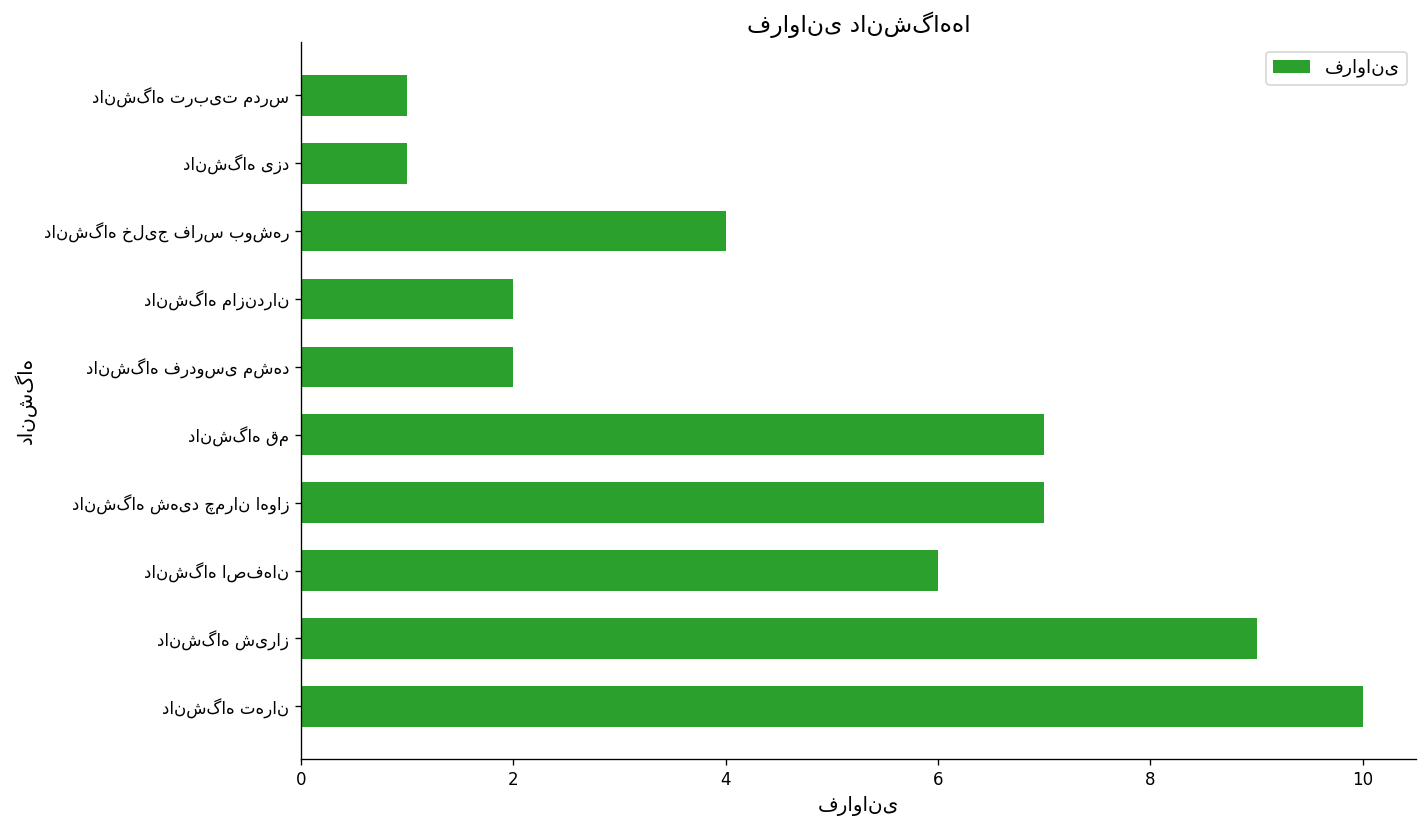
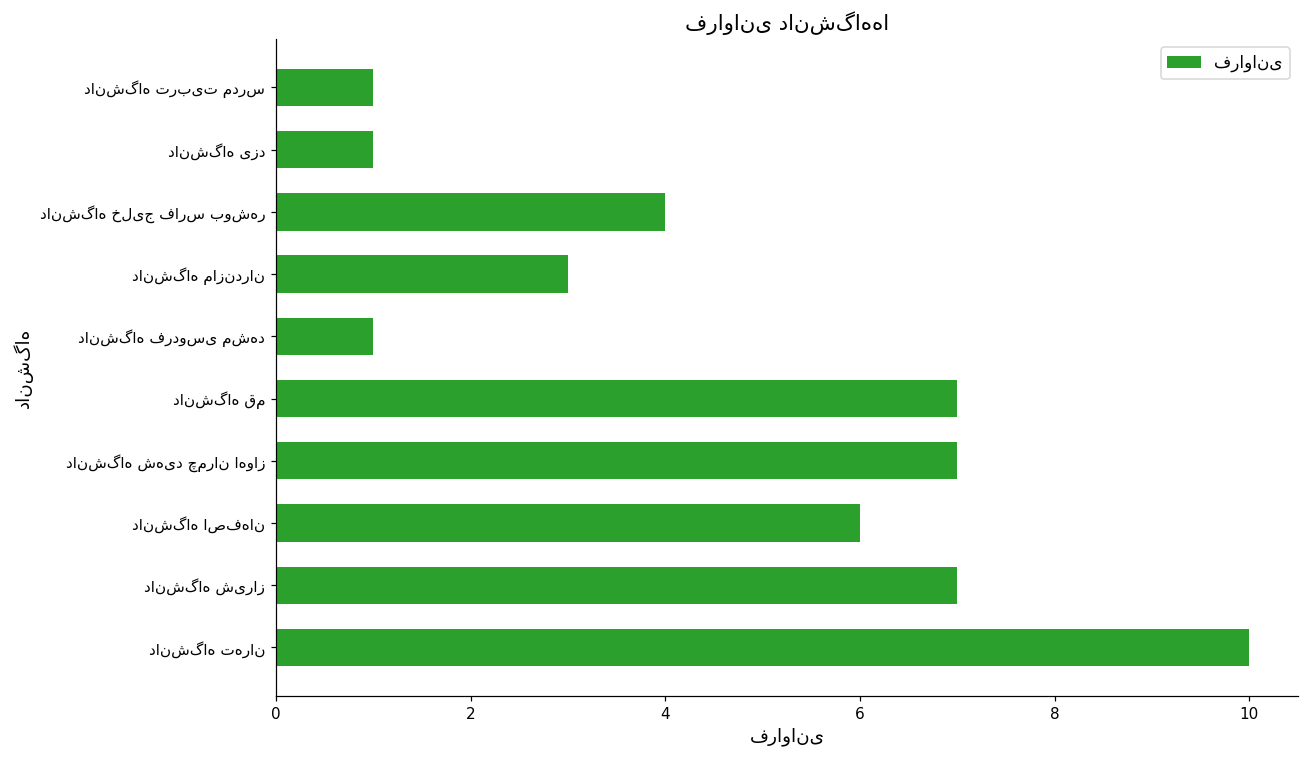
دانشگاه مازندران: 2 -> 3
دانشگاه فردوسی مشهد: 2 -> 1
دانشگاه شیراز: 9 -> 7
